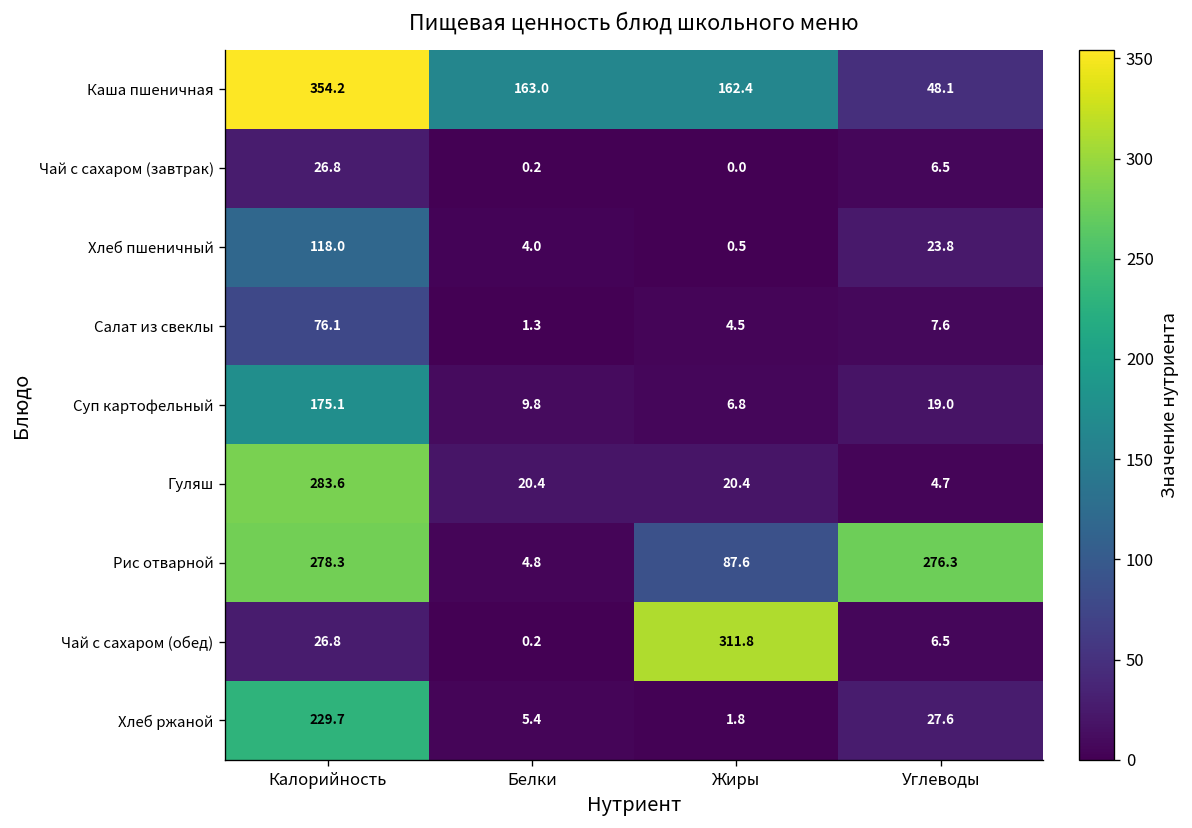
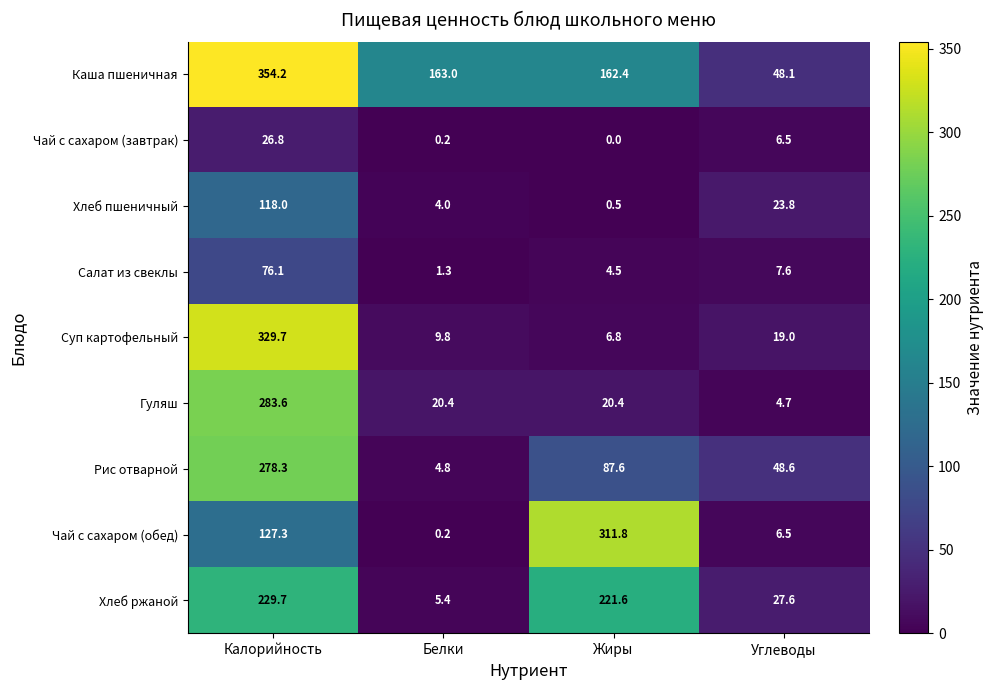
Суп картофельный, Калорийность: 175.1 -> 329.7
Рис отварной, Углеводы: 276.3 -> 48.6
Чай с сахаром (обед), Калорийность: 26.8 -> 127.3
Хлеб ржаной, Жиры: 1.8 -> 221.6
